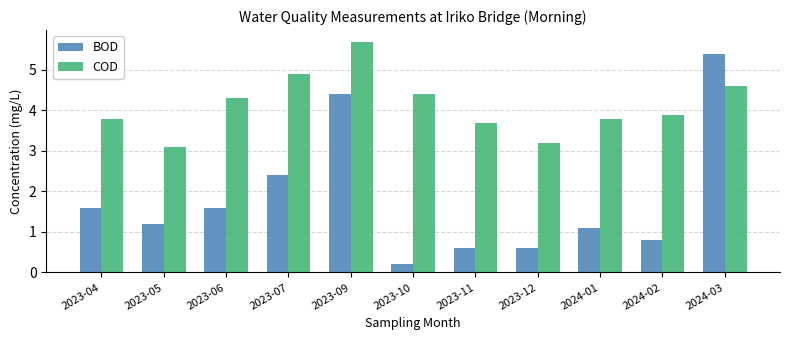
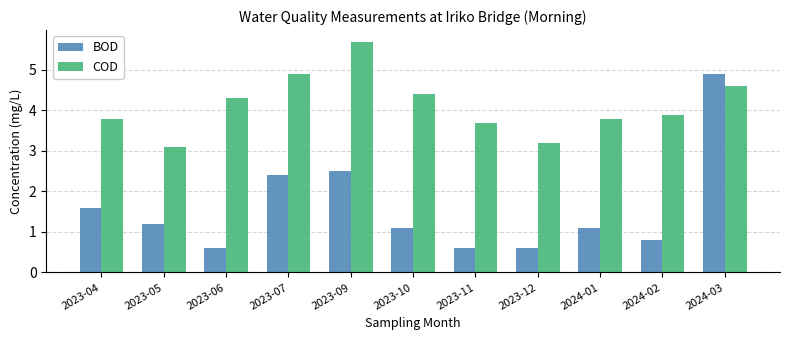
BOD, 2023-06: 1.6 -> 0.6
BOD, 2023-09: 4.4 -> 2.5
BOD, 2023-10: 0.2 -> 1.1
BOD, 2024-03: 5.4 -> 4.9
